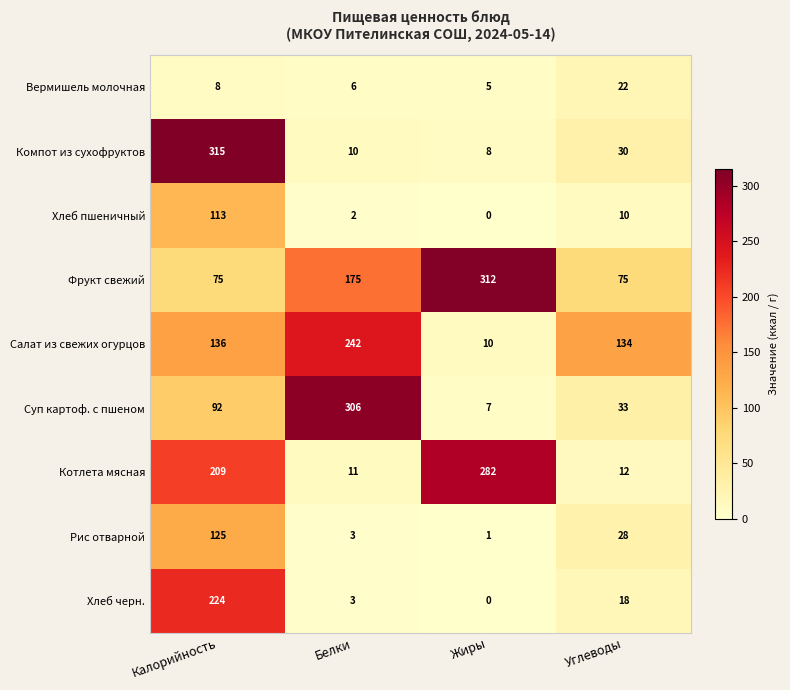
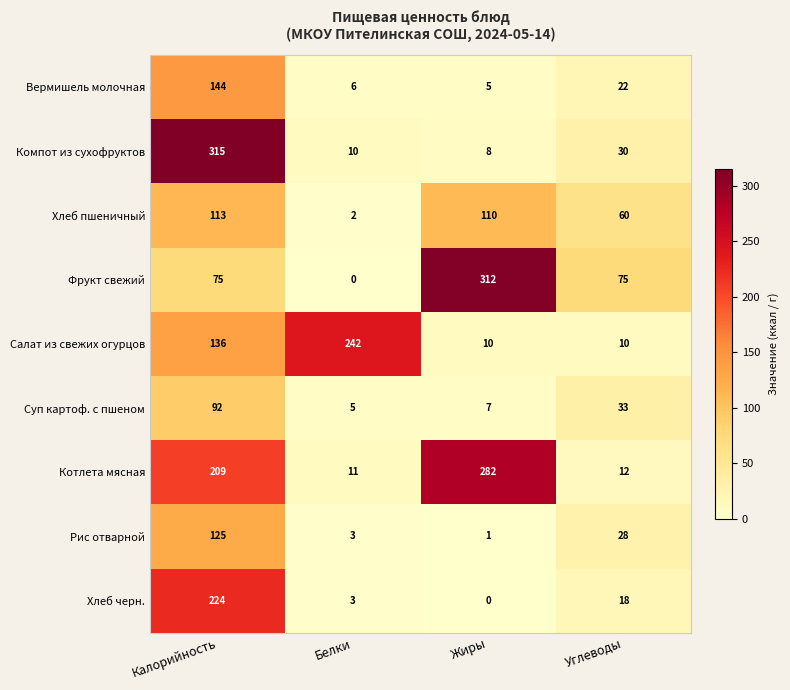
Вермишель молочная, Калорийность: 8 -> 144
Хлеб пшеничный, Жиры: 0 -> 110
Хлеб пшеничный, Углеводы: 10 -> 60
Фрукт свежий, Белки: 175 -> 0
Салат из свежих огурцов, Углеводы: 134 -> 10
Суп картоф. с пшеном, Белки: 306 -> 5
